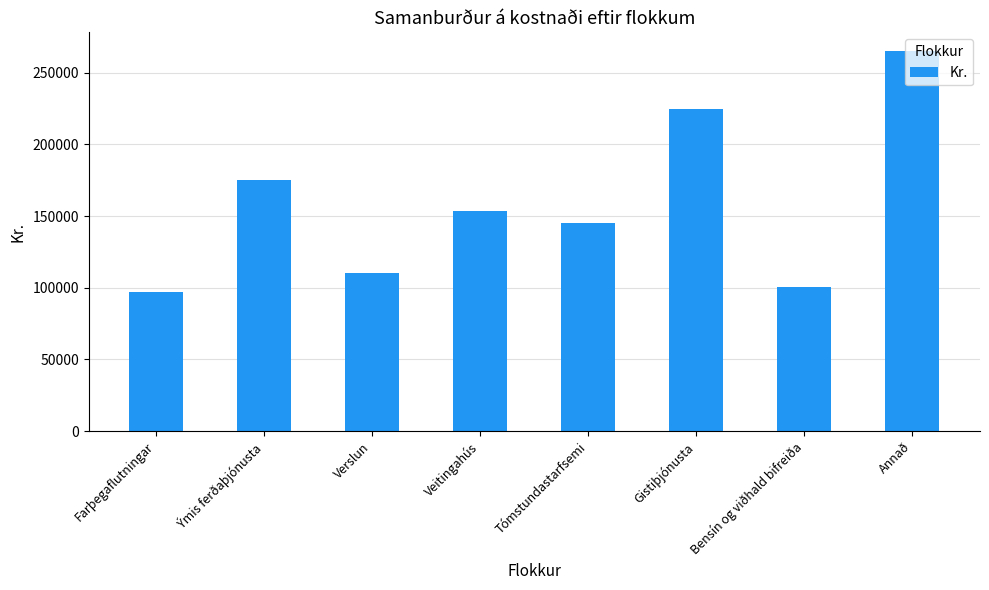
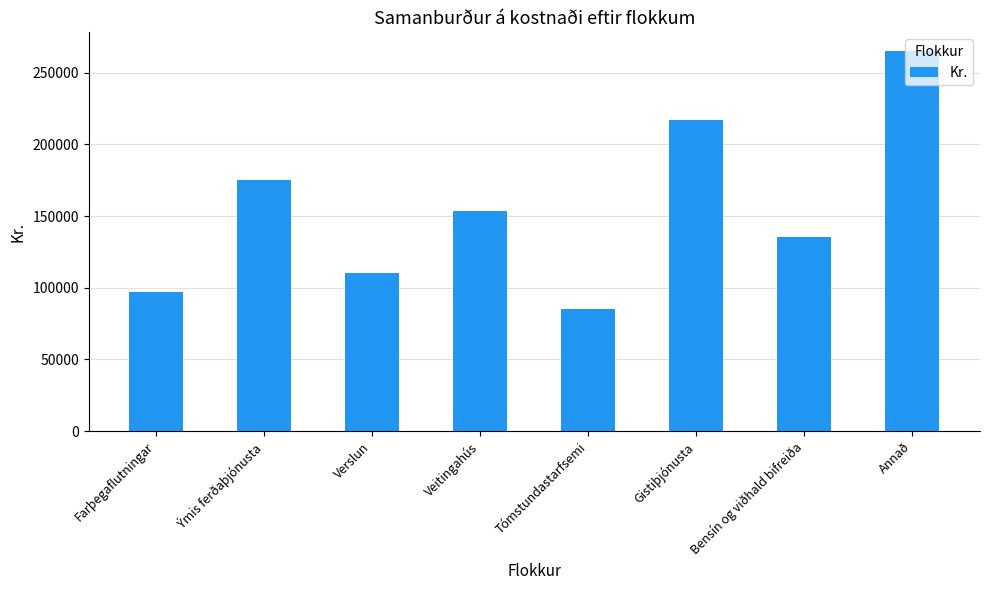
Tómstundastarfsemi: 145000 -> 85000
Gistiþjónusta: 225000 -> 217000
Bensín og viðhald bifreiða: 100000 -> 136000
